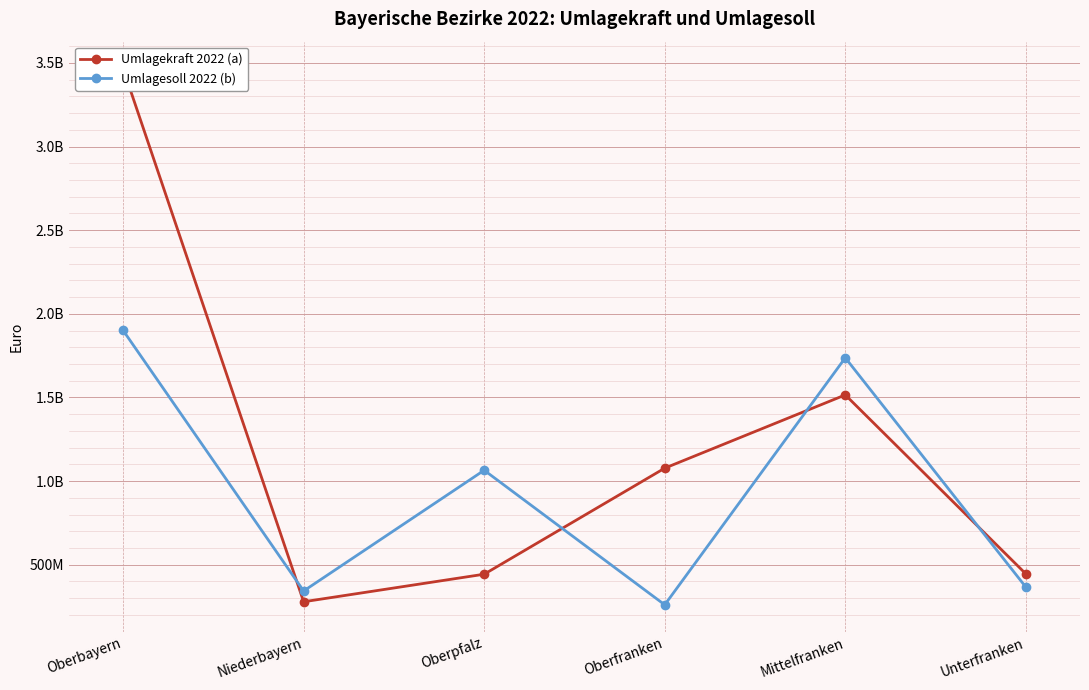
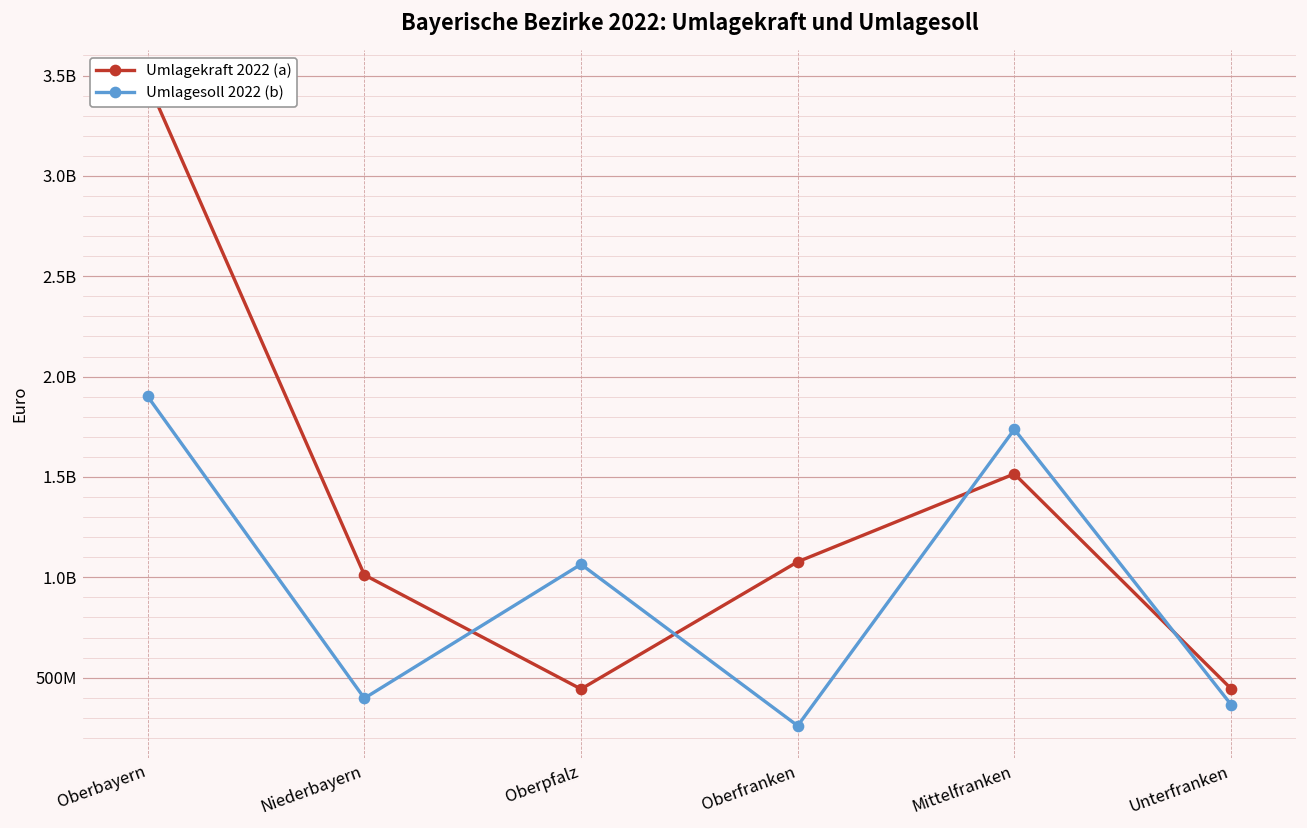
Umlagekraft 2022 (a), Niederbayern: 280000000 -> 1010000000
Umlagesoll 2022 (b), Niederbayern: 340000000 -> 400000000
